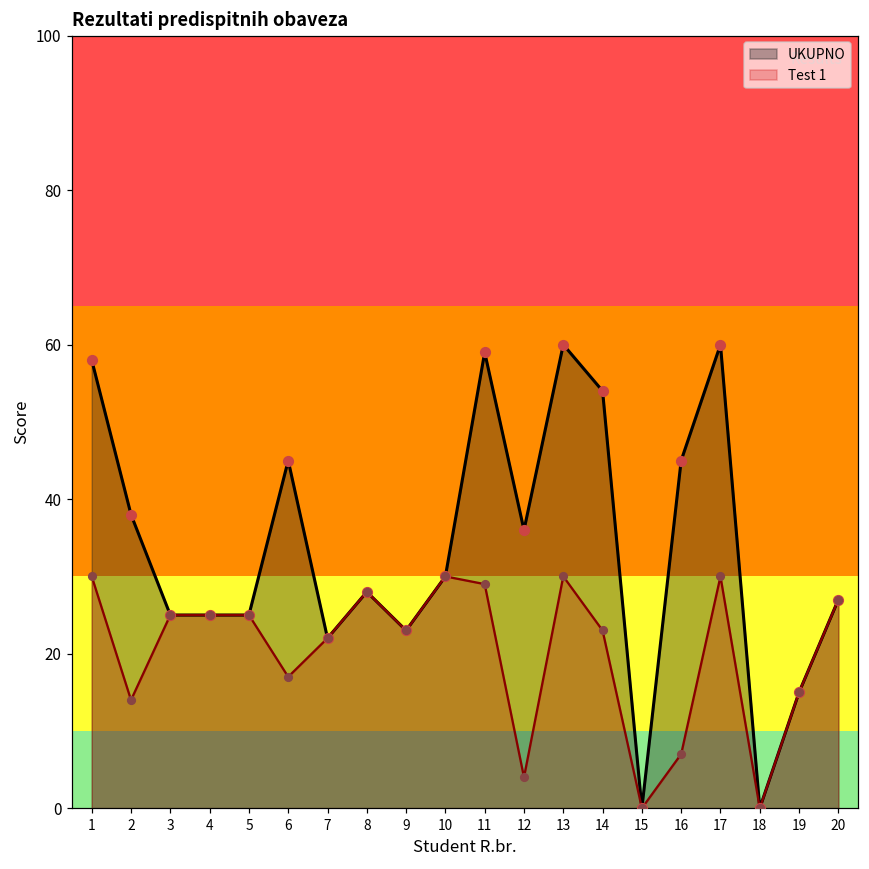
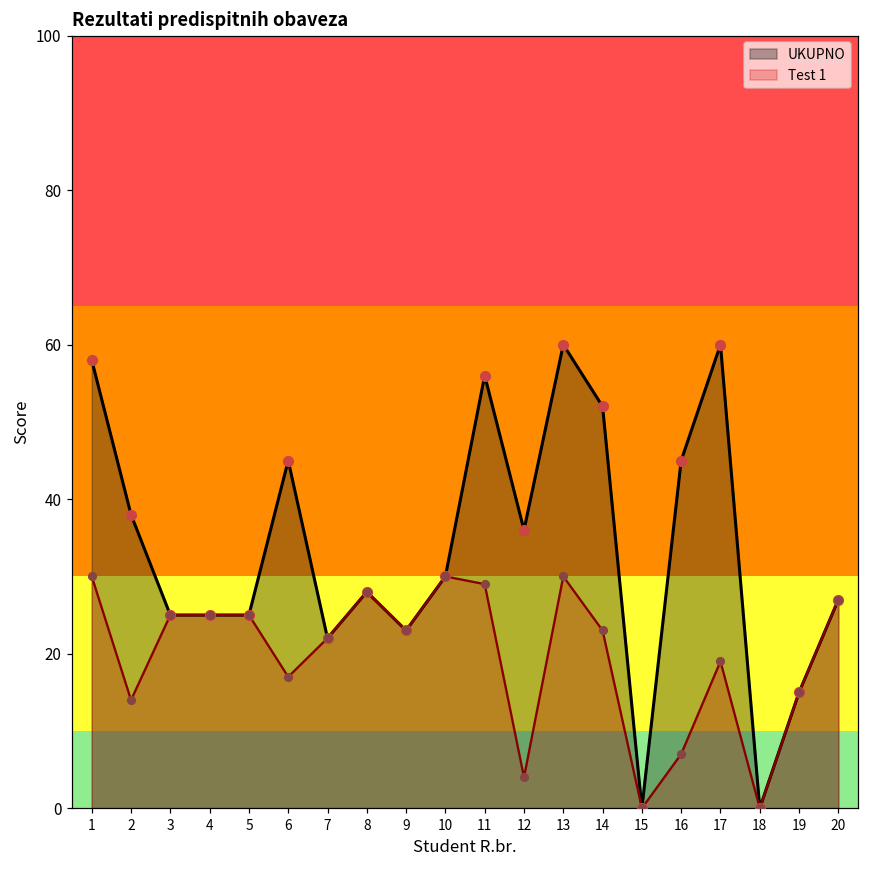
UKUPNO, 11: 59 -> 56
UKUPNO, 14: 54 -> 52
Test 1, 17: 30 -> 19
